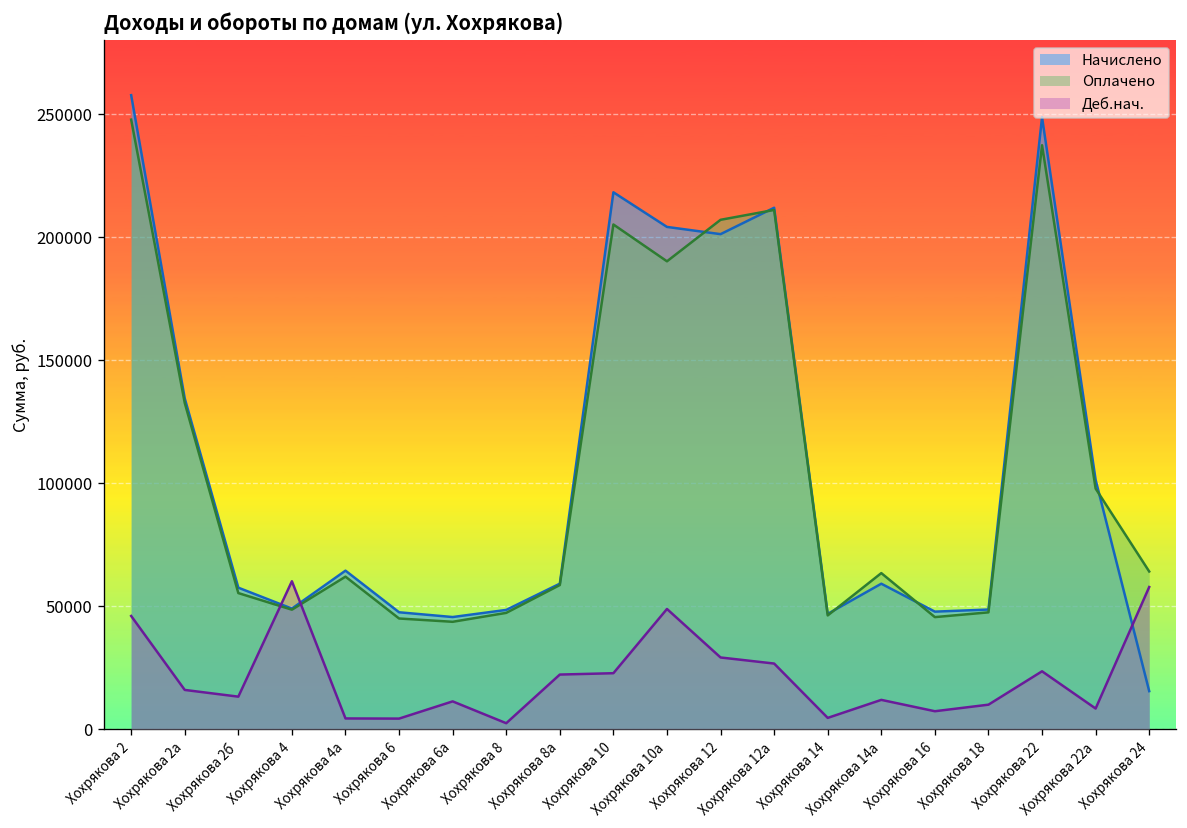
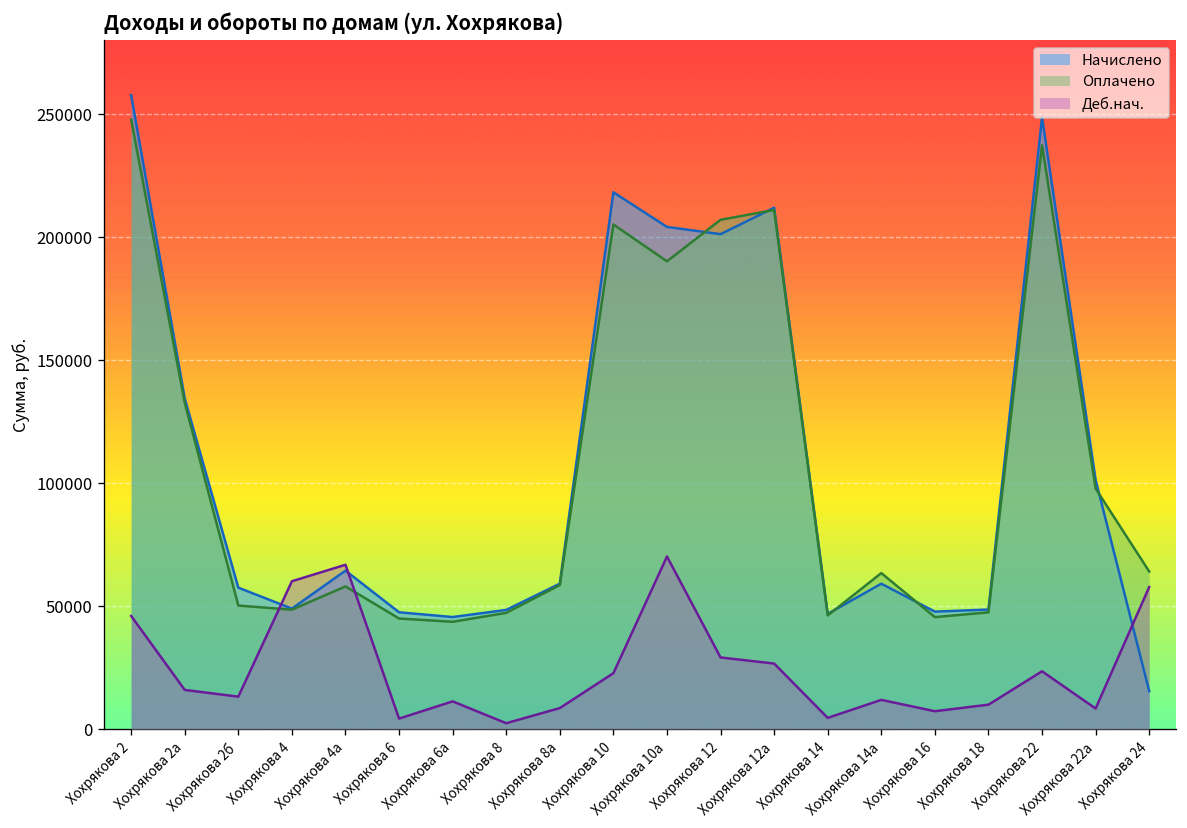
Оплачено, Хохрякова 2б: 55000 -> 50000
Оплачено, Хохрякова 4а: 62000 -> 58000
Деб.нач., Хохрякова 4а: 4000 -> 67000
Деб.нач., Хохрякова 8а: 22000 -> 9000
Деб.нач., Хохрякова 10а: 49000 -> 70000
